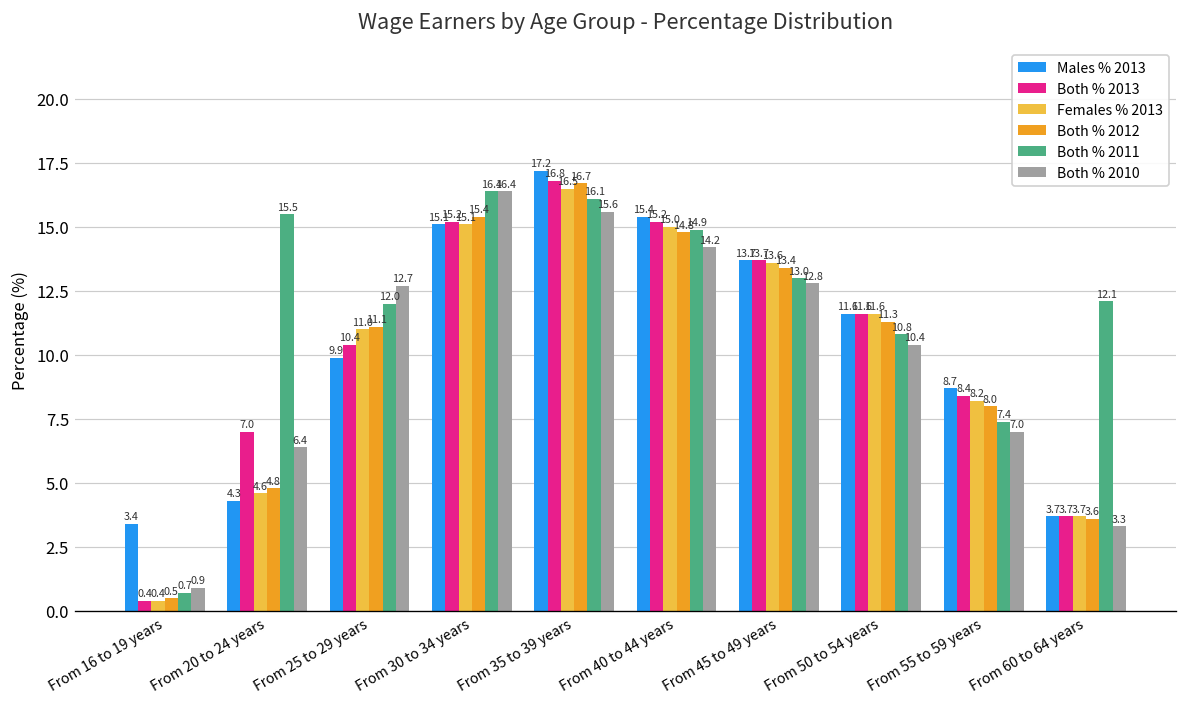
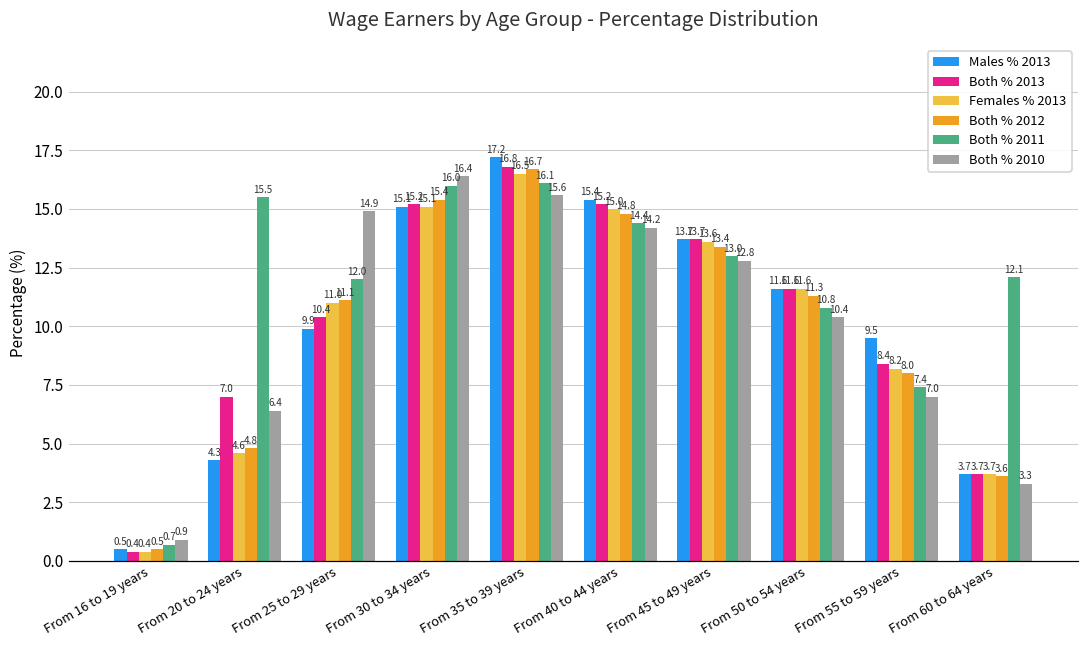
Males % 2013, From 16 to 19 years: 3.4 -> 0.5
Both % 2010, From 25 to 29 years: 12.7 -> 14.9
Both % 2011, From 30 to 34 years: 16.4 -> 16.0
Both % 2011, From 40 to 44 years: 14.9 -> 14.4
Males % 2013, From 55 to 59 years: 8.7 -> 9.5
